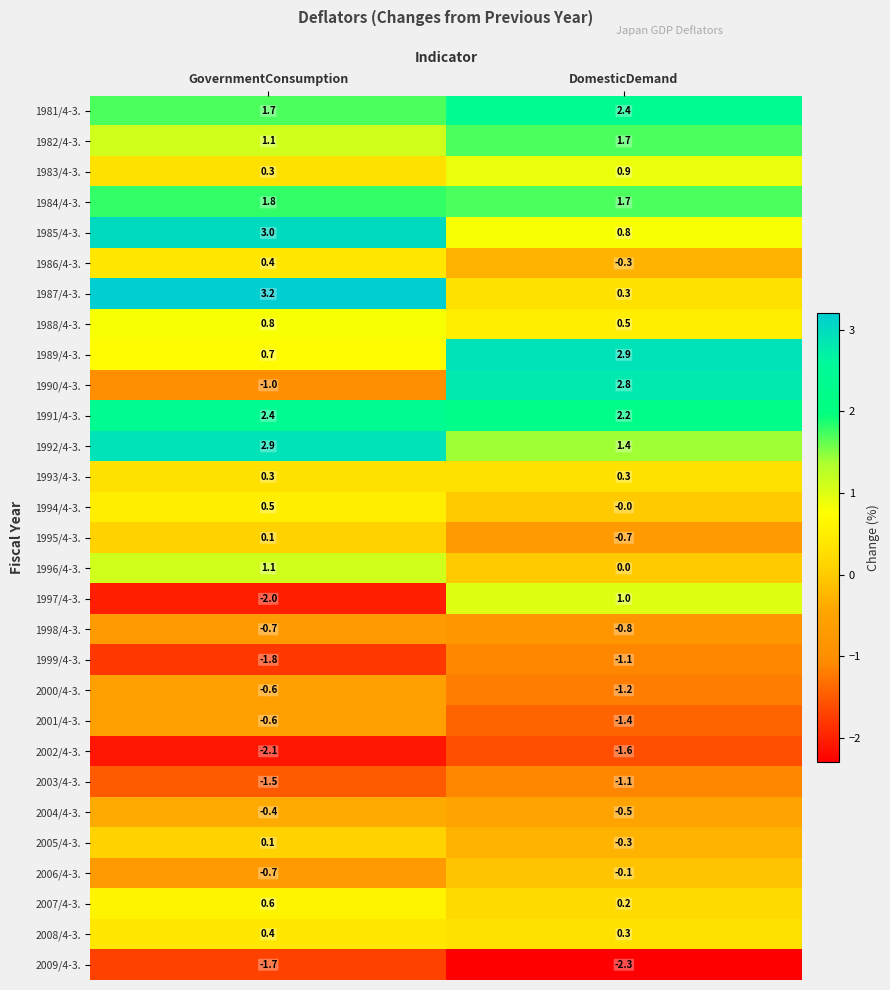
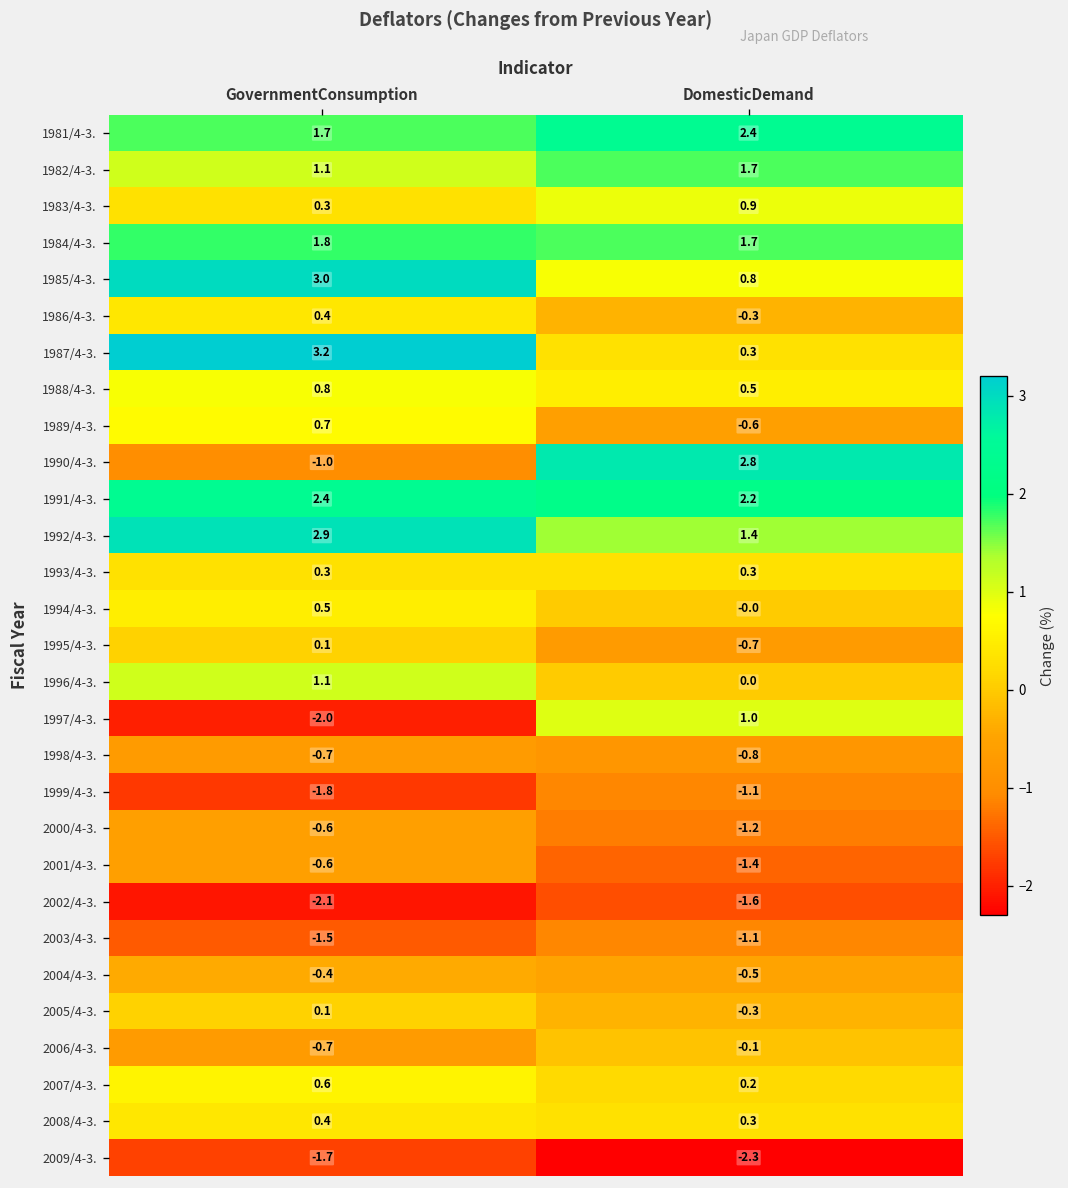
1989/4-3., DomesticDemand: 2.9 -> -0.6
